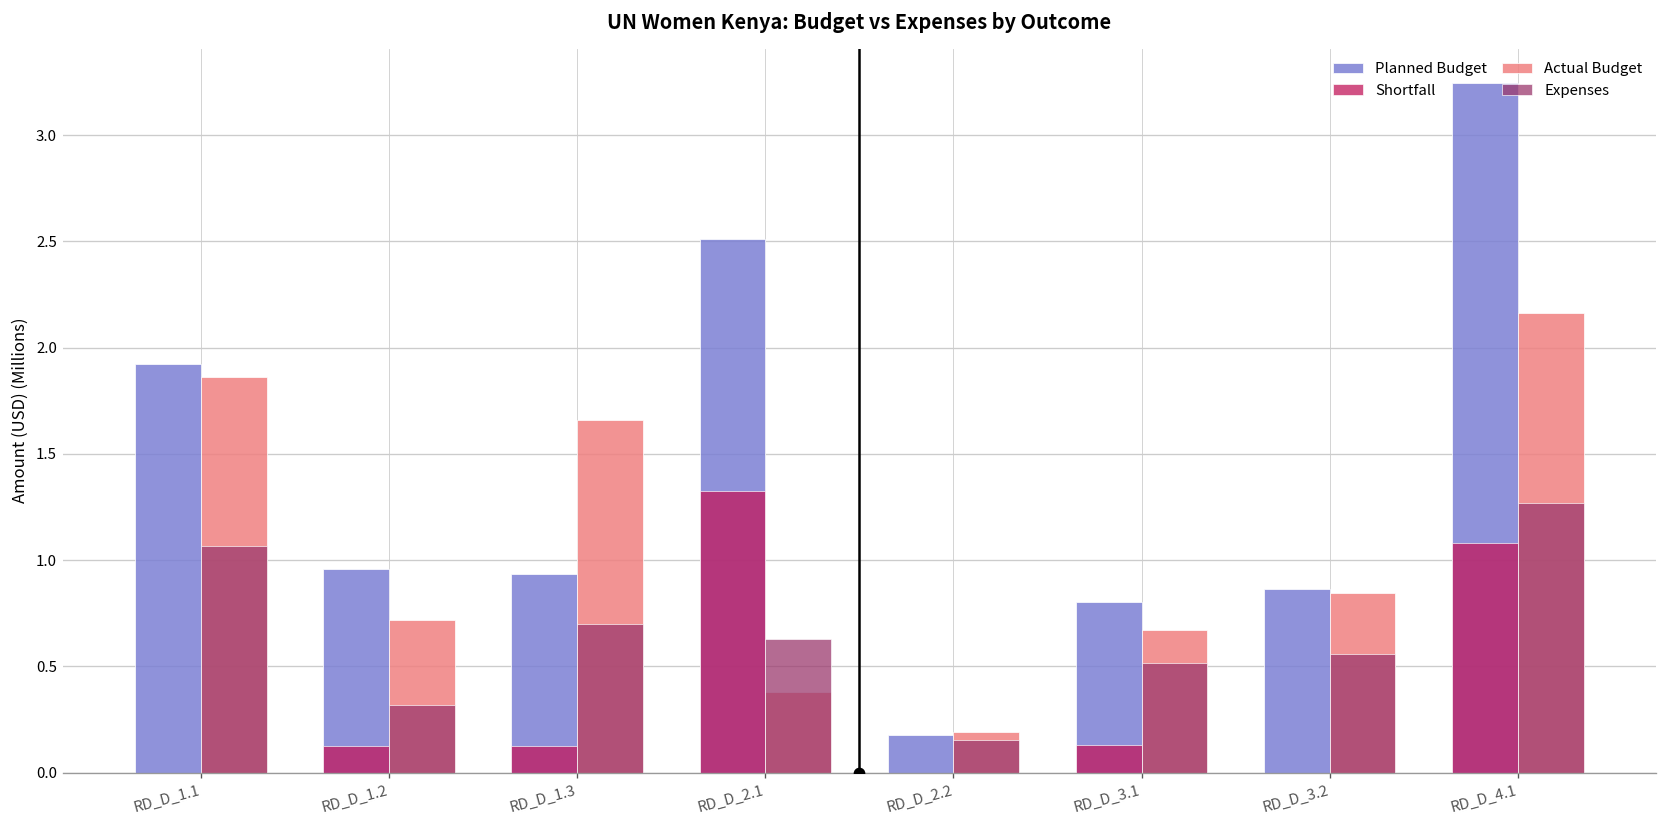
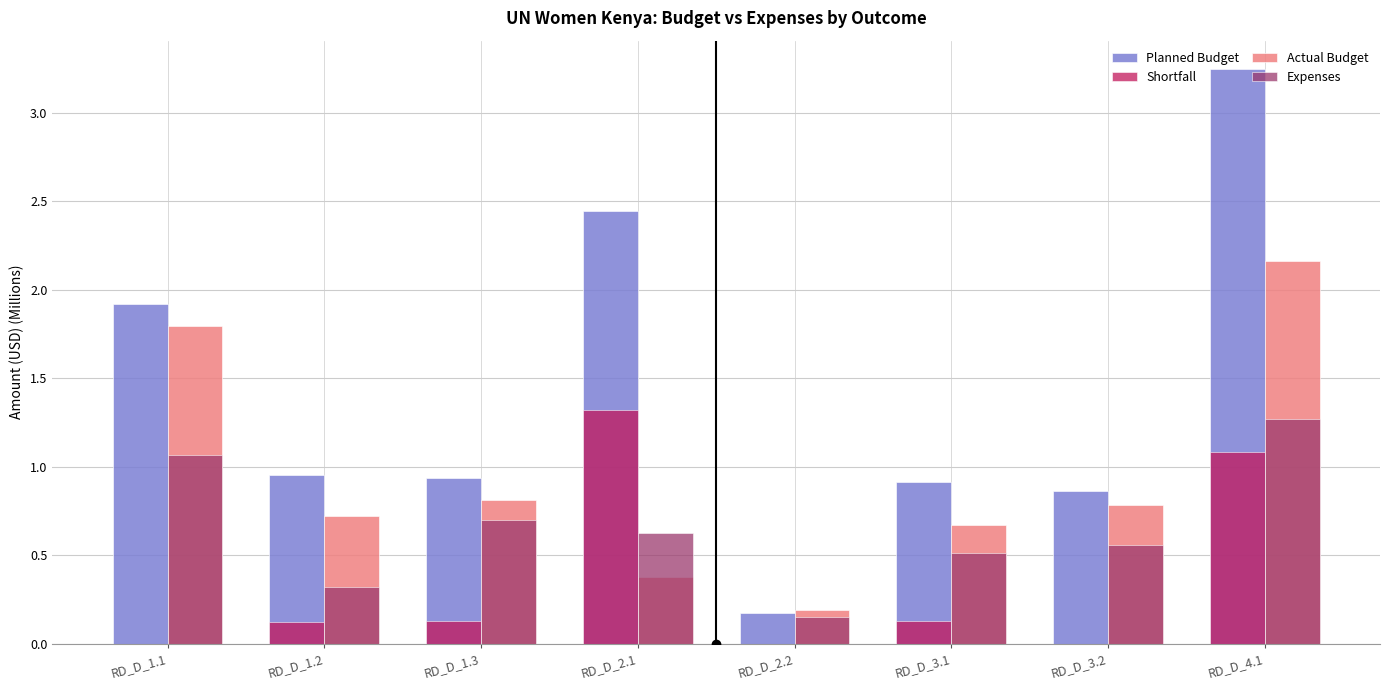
Actual Budget, RD_D_1.1: 1.86 -> 1.79
Actual Budget, RD_D_1.3: 1.66 -> 0.81
Planned Budget, RD_D_2.1: 2.51 -> 2.44
Planned Budget, RD_D_3.1: 0.80 -> 0.92
Actual Budget, RD_D_3.2: 0.85 -> 0.78
